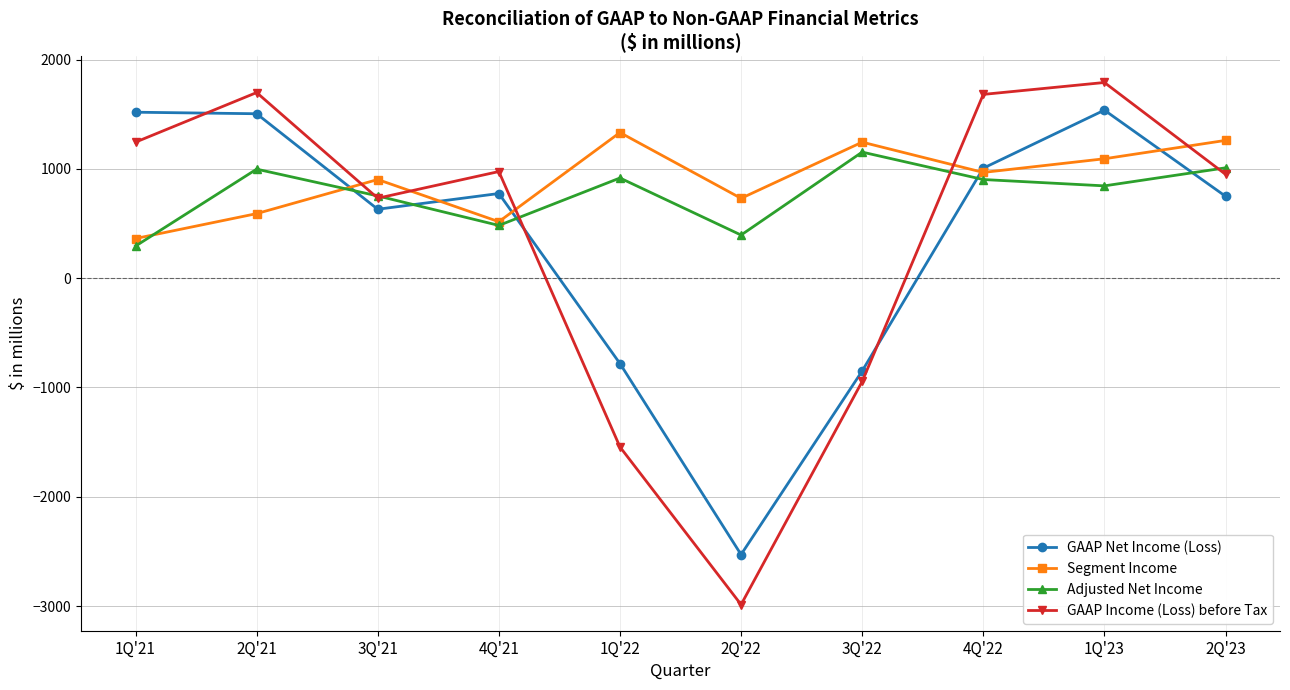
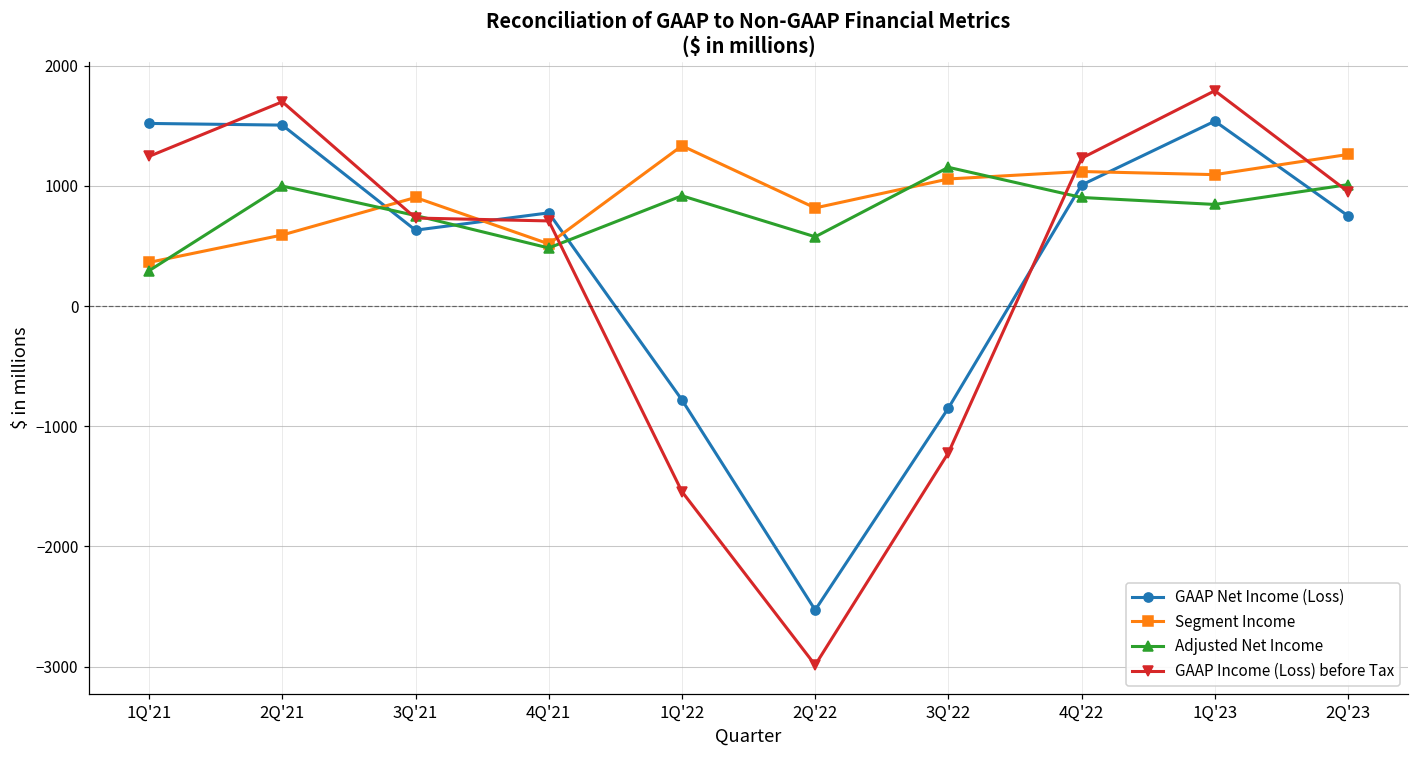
GAAP Income (Loss) before Tax, 4Q'21: 980 -> 710
Segment Income, 2Q'22: 730 -> 820
Adjusted Net Income, 2Q'22: 400 -> 580
Segment Income, 3Q'22: 1250 -> 1060
GAAP Income (Loss) before Tax, 3Q'22: -950 -> -1220
Segment Income, 4Q'22: 970 -> 1120
GAAP Income (Loss) before Tax, 4Q'22: 1680 -> 1230
